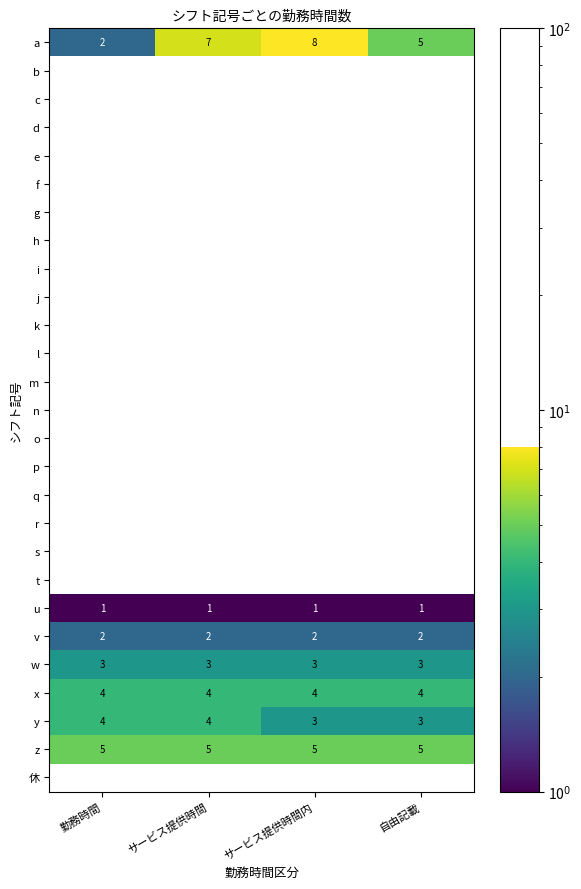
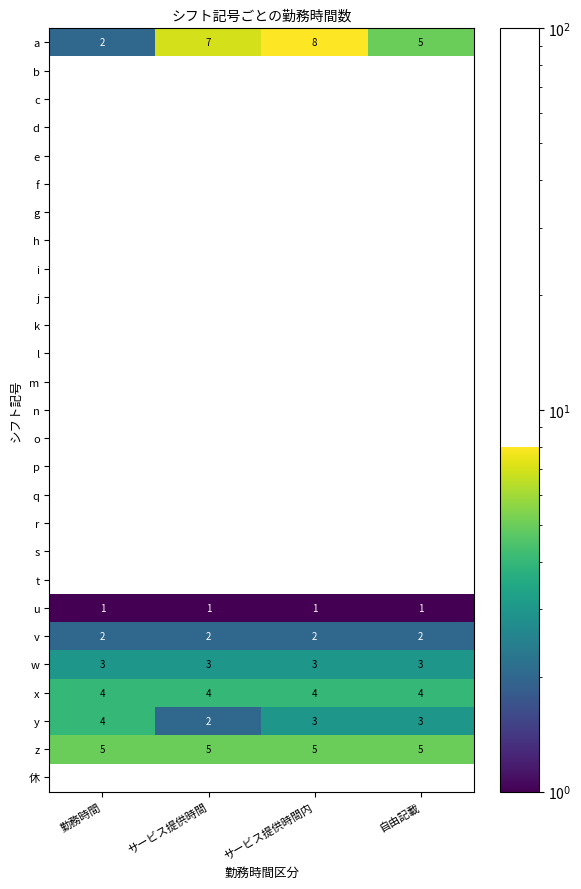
y, サービス提供時間: 4 -> 2
